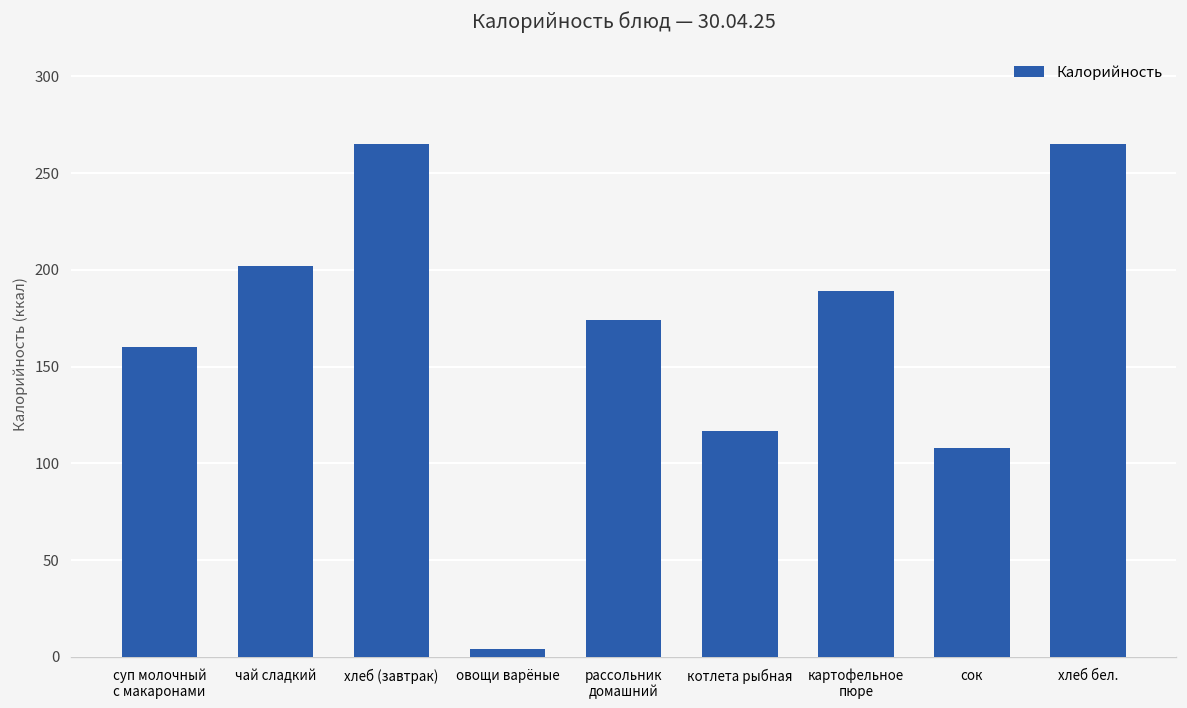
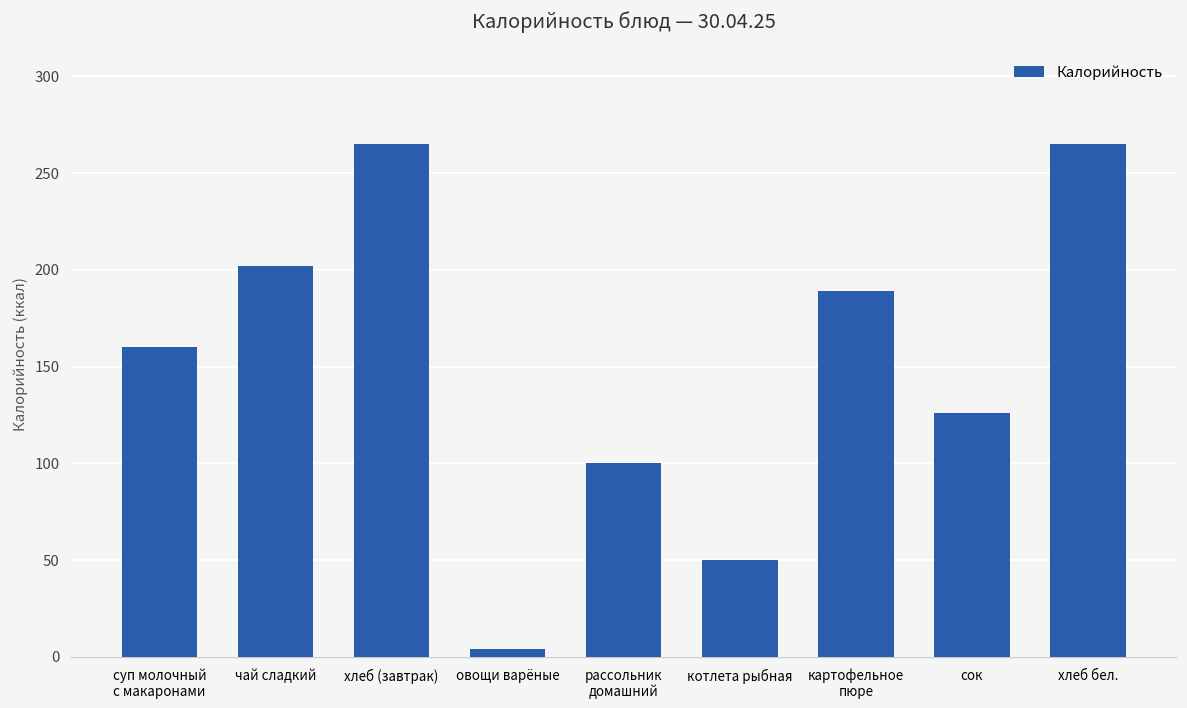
рассольник домашний: 174 -> 100
котлета рыбная: 117 -> 50
сок: 108 -> 126
